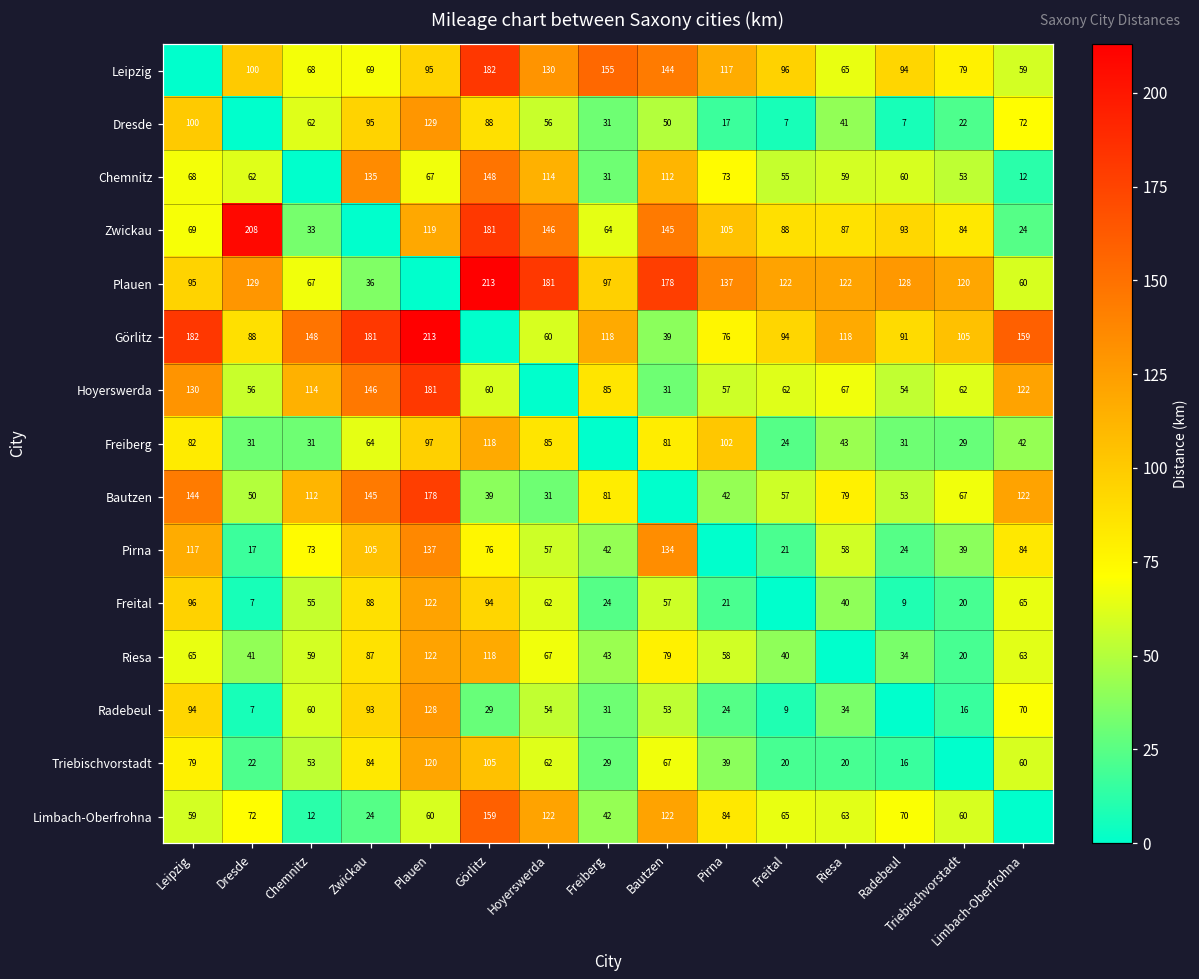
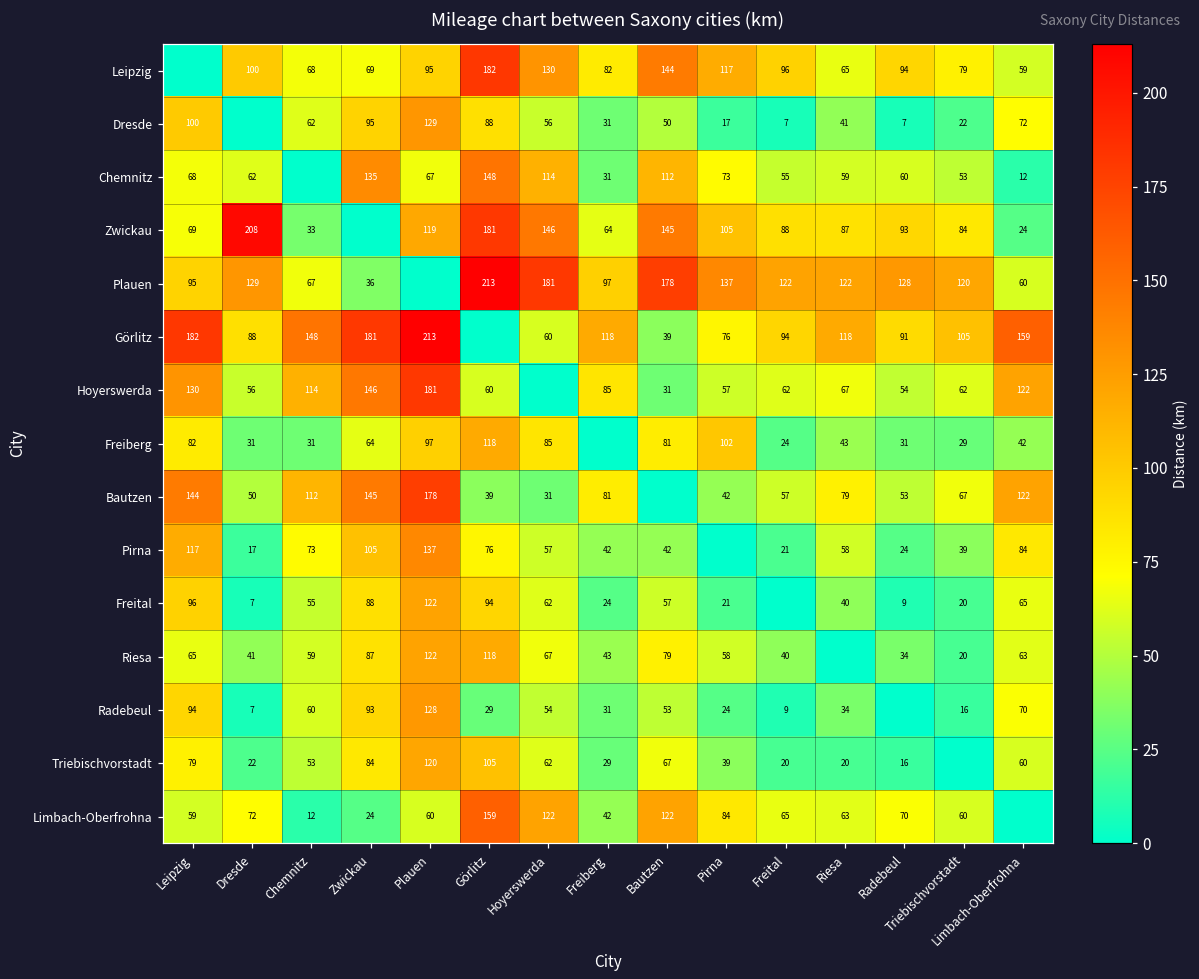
Leipzig, Freiberg: 155 -> 82
Pirna, Bautzen: 134 -> 42
